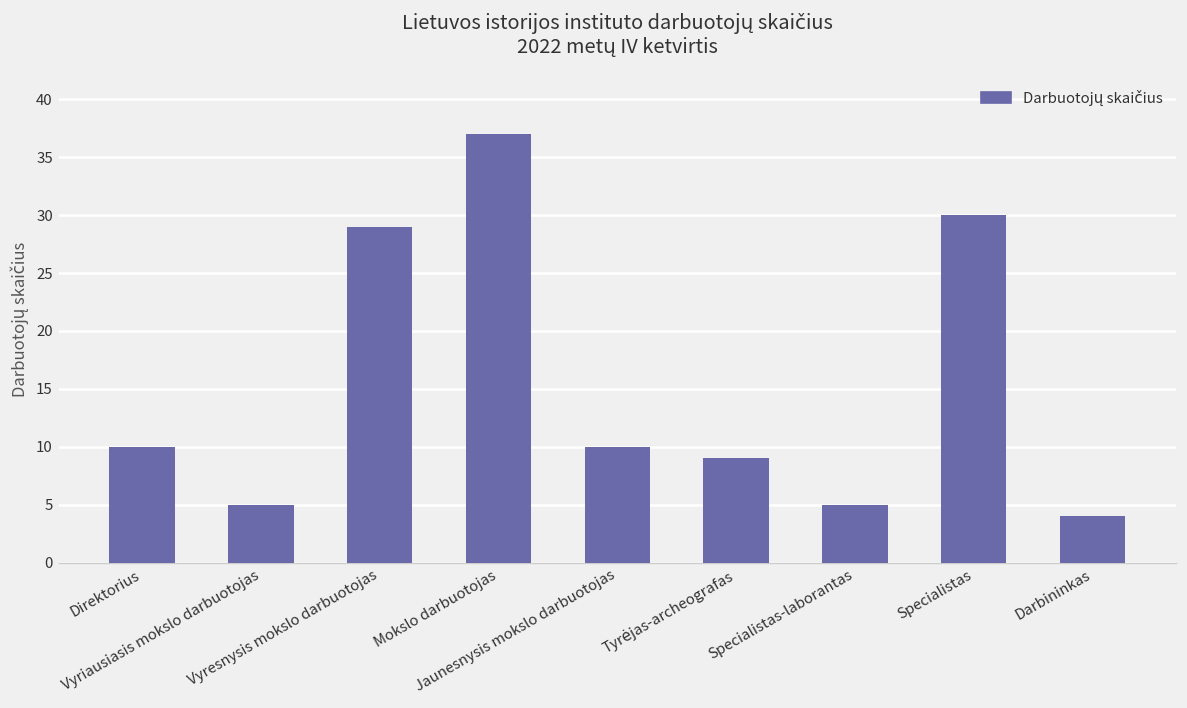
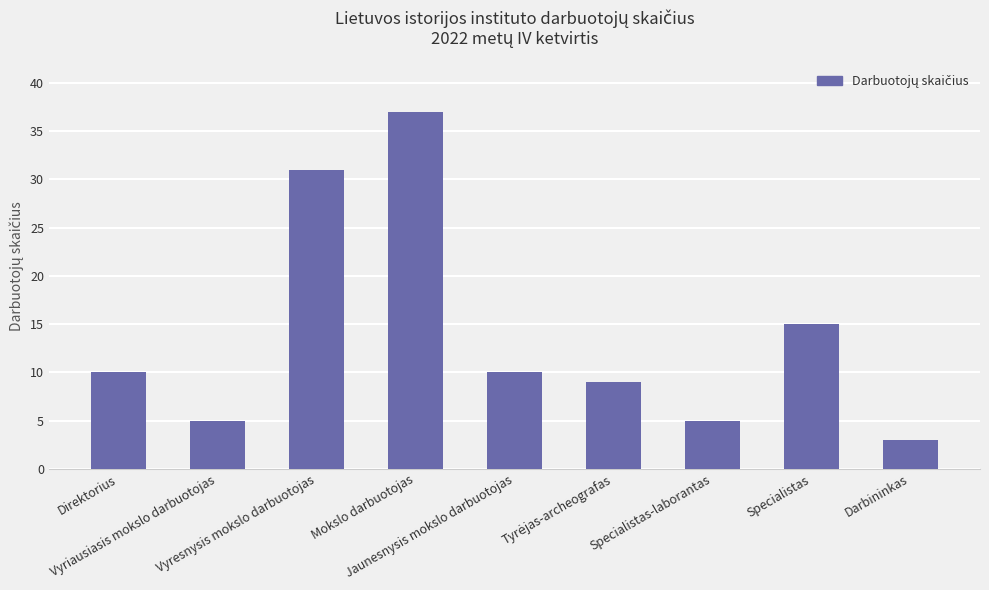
Vyresnysis mokslo darbuotojas: 29 -> 31
Specialistas: 30 -> 15
Darbininkas: 4 -> 3
